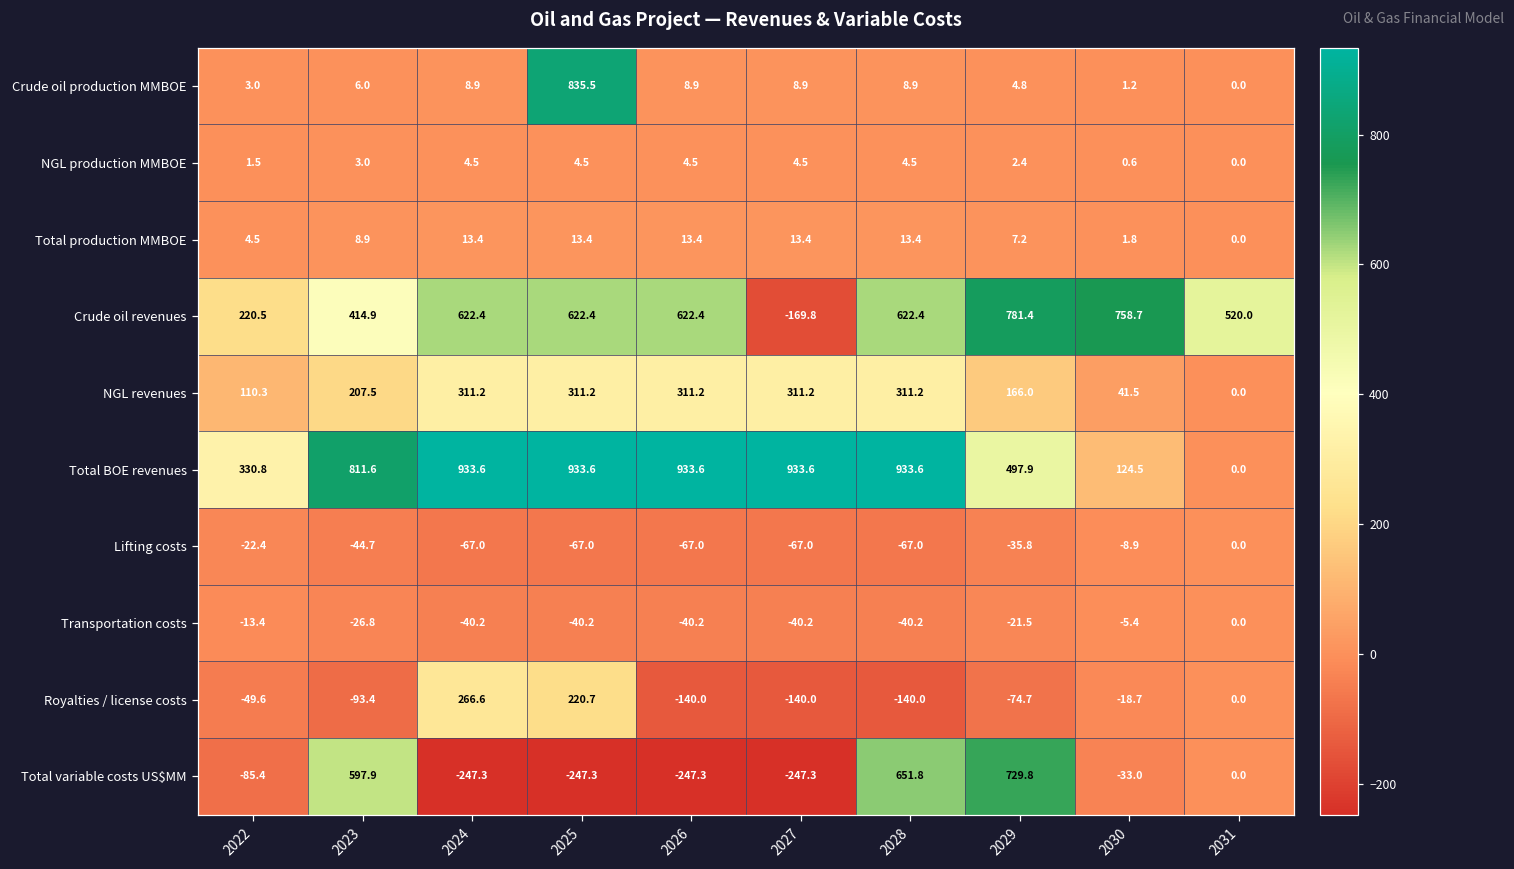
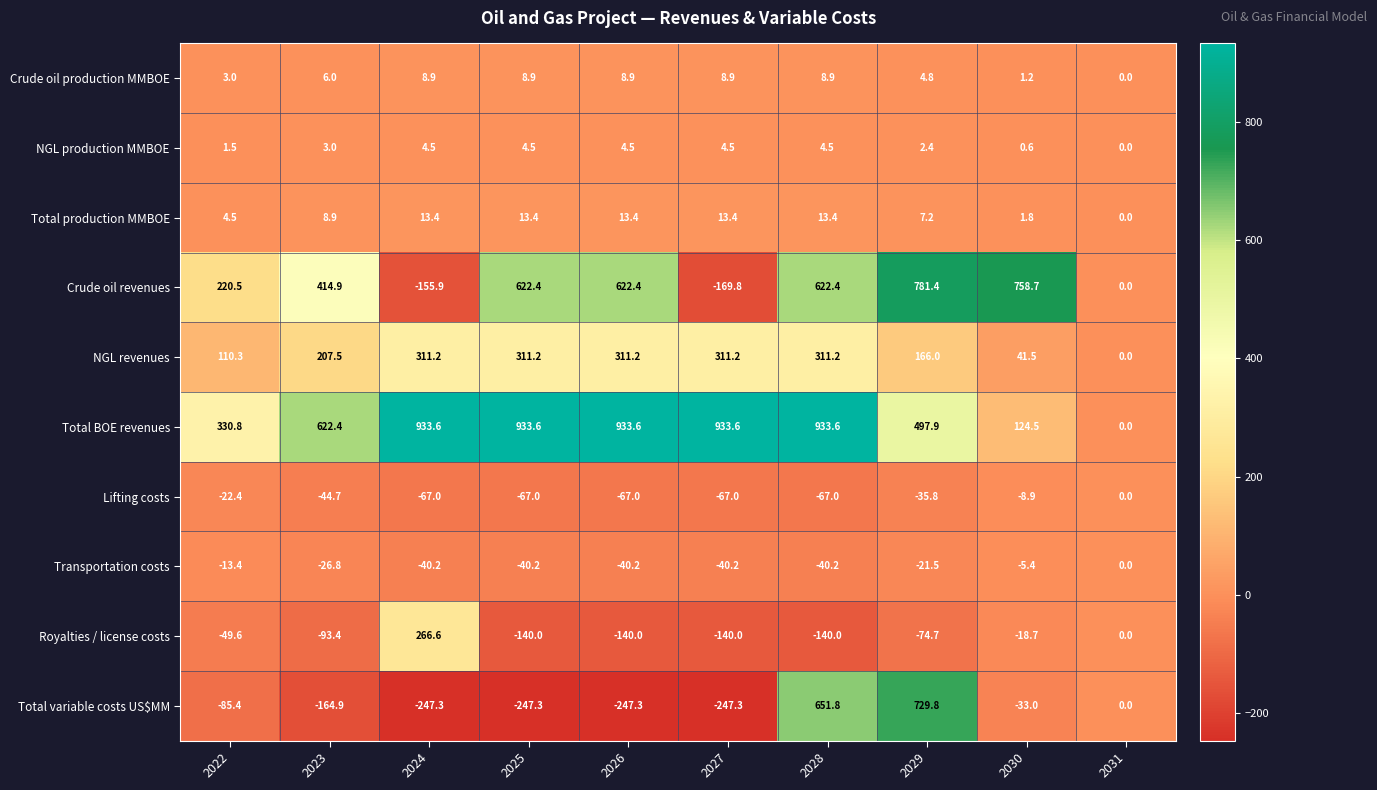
Crude oil production MMBOE, 2025: 835.5 -> 8.9
Crude oil revenues, 2024: 622.4 -> -155.9
Crude oil revenues, 2031: 520.0 -> 0.0
Total BOE revenues, 2023: 811.6 -> 622.4
Royalties / license costs, 2025: 220.7 -> -140.0
Total variable costs US$MM, 2023: 597.9 -> -164.9
